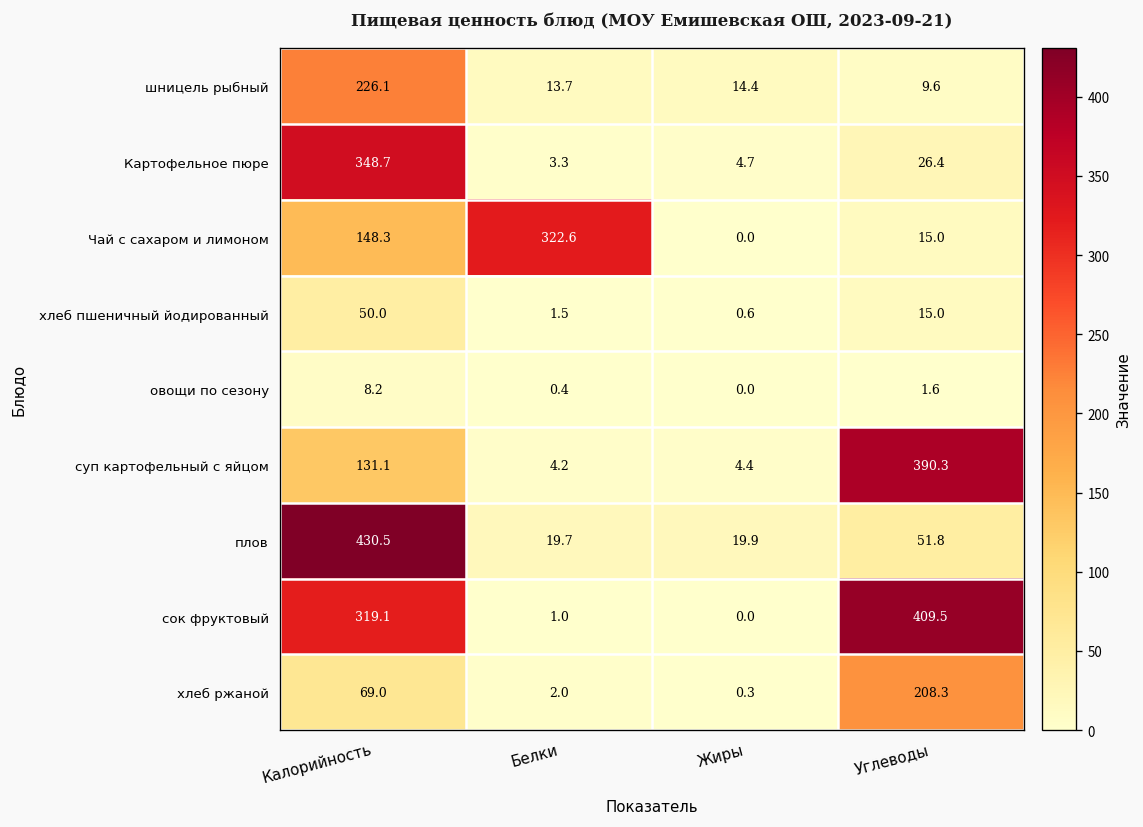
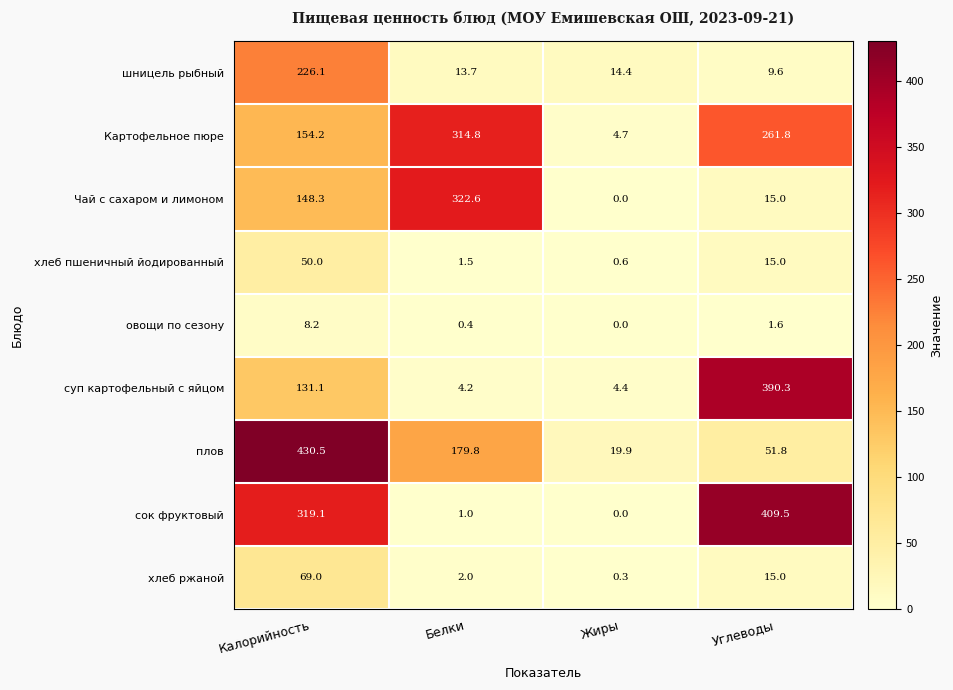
Картофельное пюре, Калорийность: 348.7 -> 154.2
Картофельное пюре, Белки: 3.3 -> 314.8
Картофельное пюре, Углеводы: 26.4 -> 261.8
плов, Белки: 19.7 -> 179.8
хлеб ржаной, Углеводы: 208.3 -> 15.0
